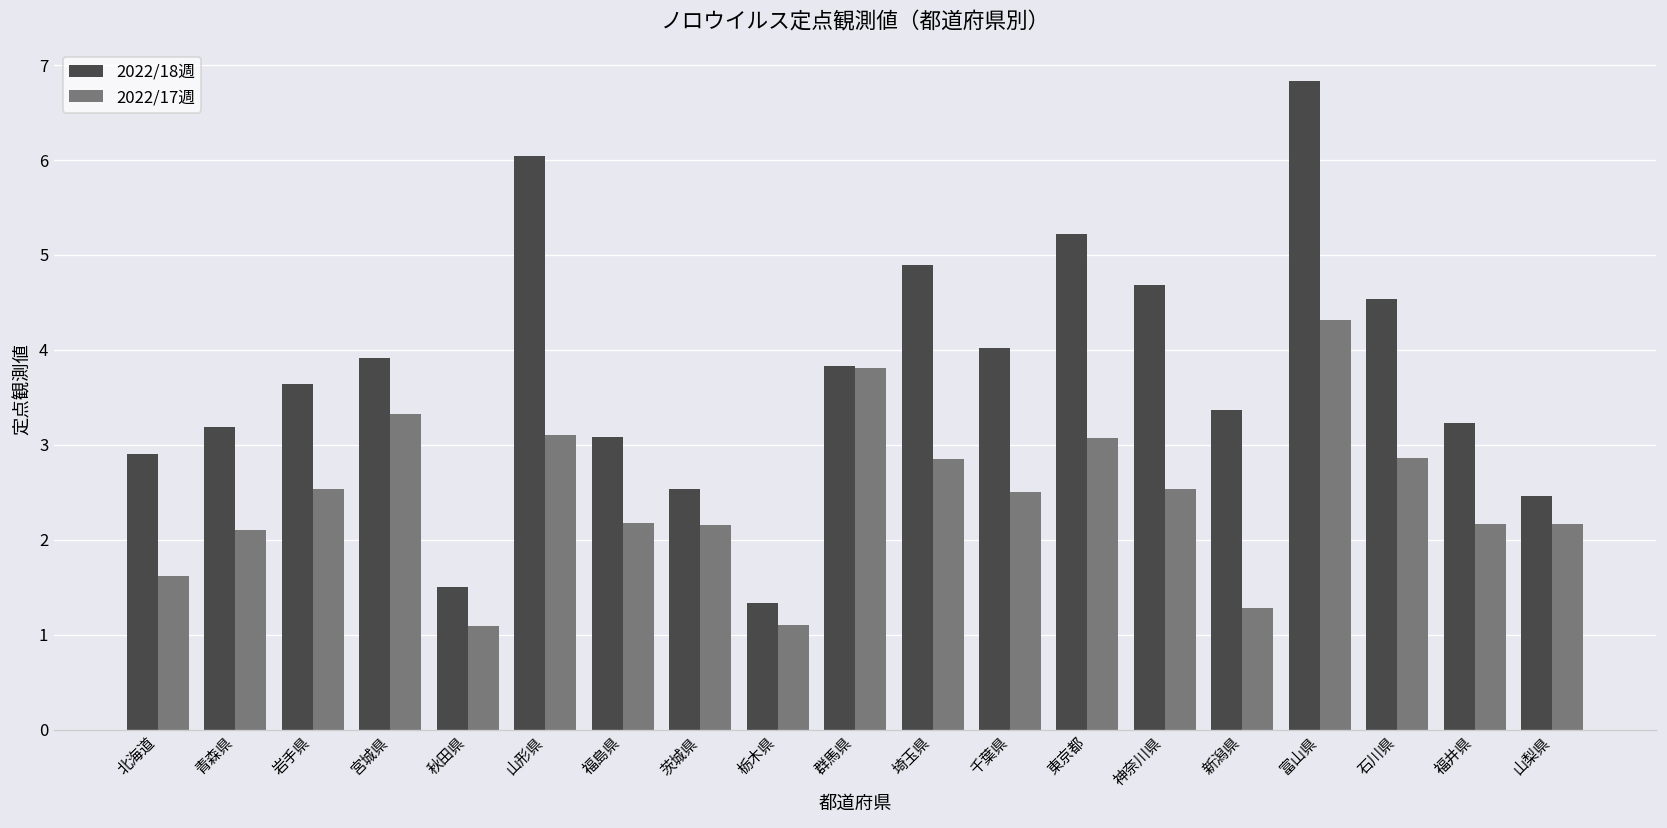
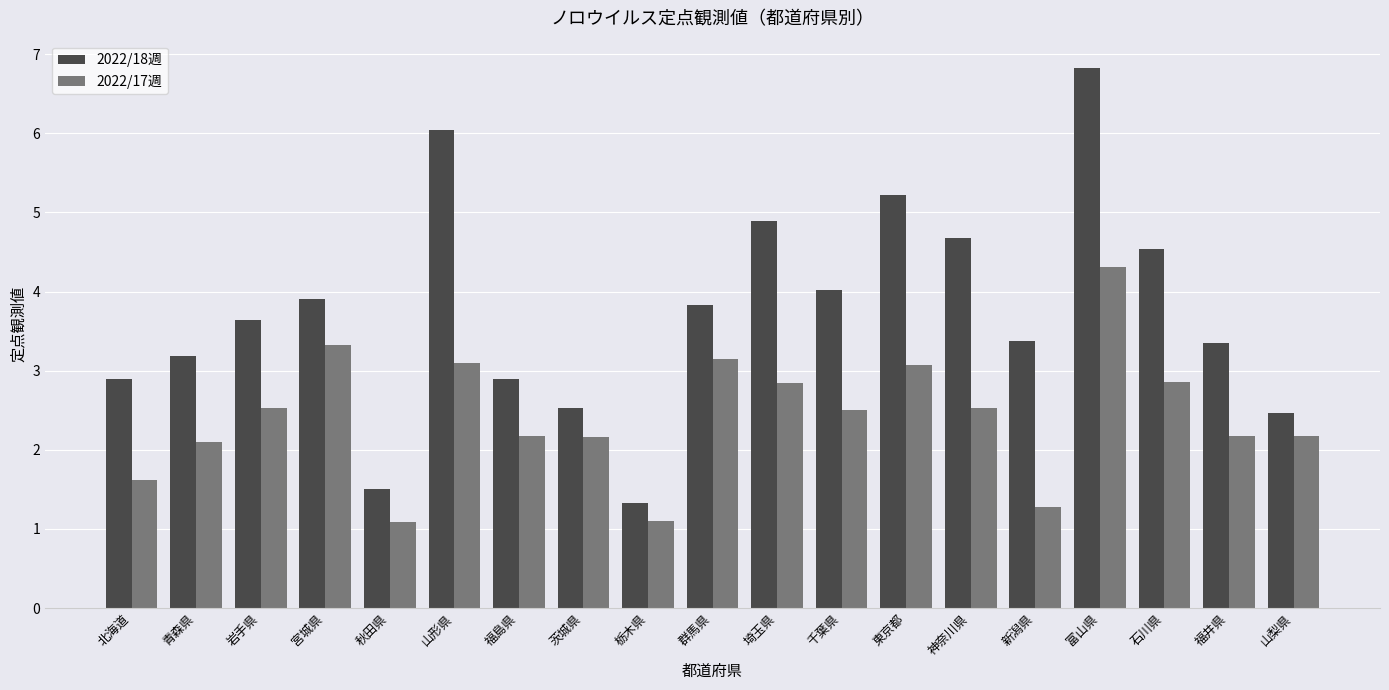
2022/18週, 福島県: 3.1 -> 2.9
2022/17週, 群馬県: 3.8 -> 3.2
2022/18週, 福井県: 3.2 -> 3.4
